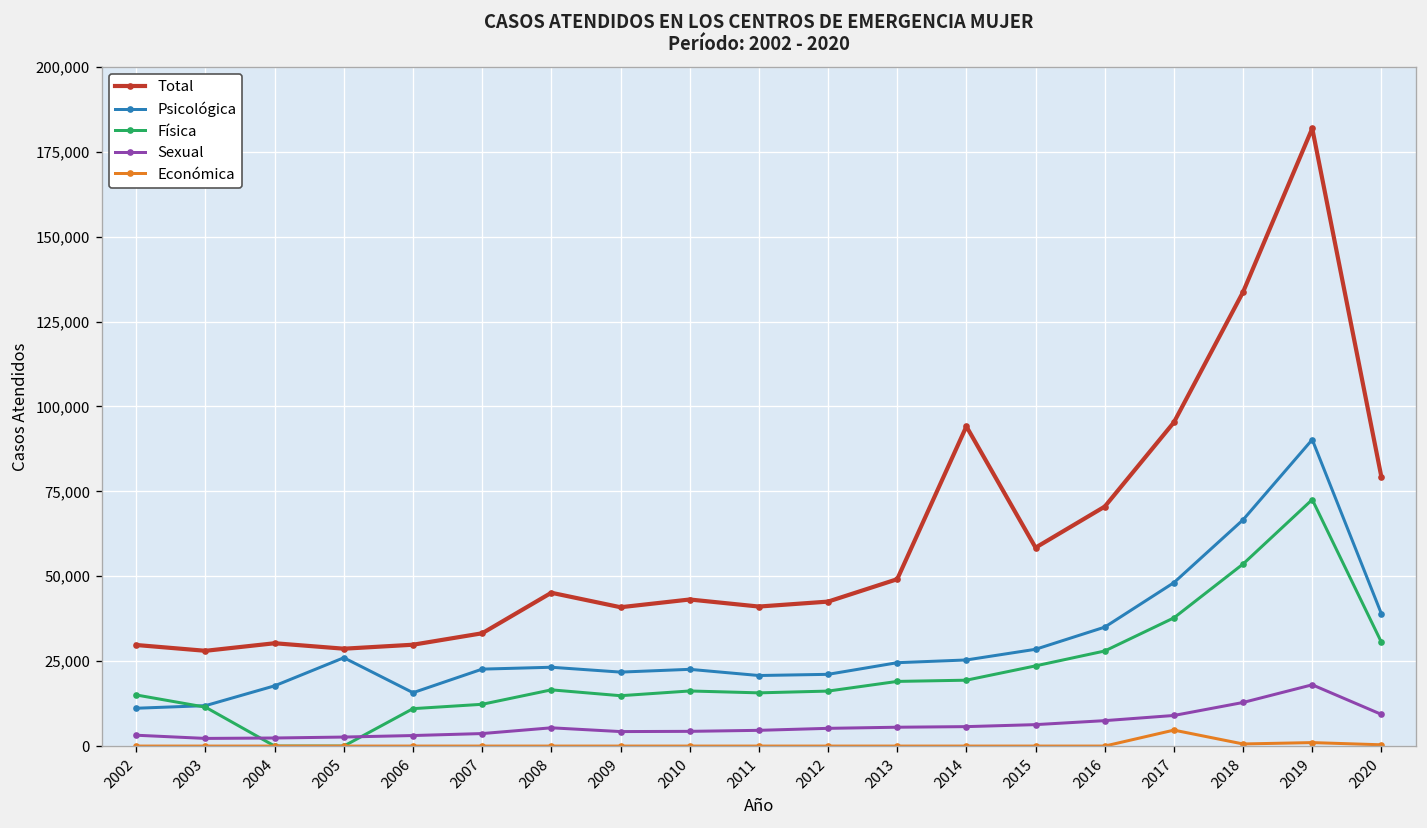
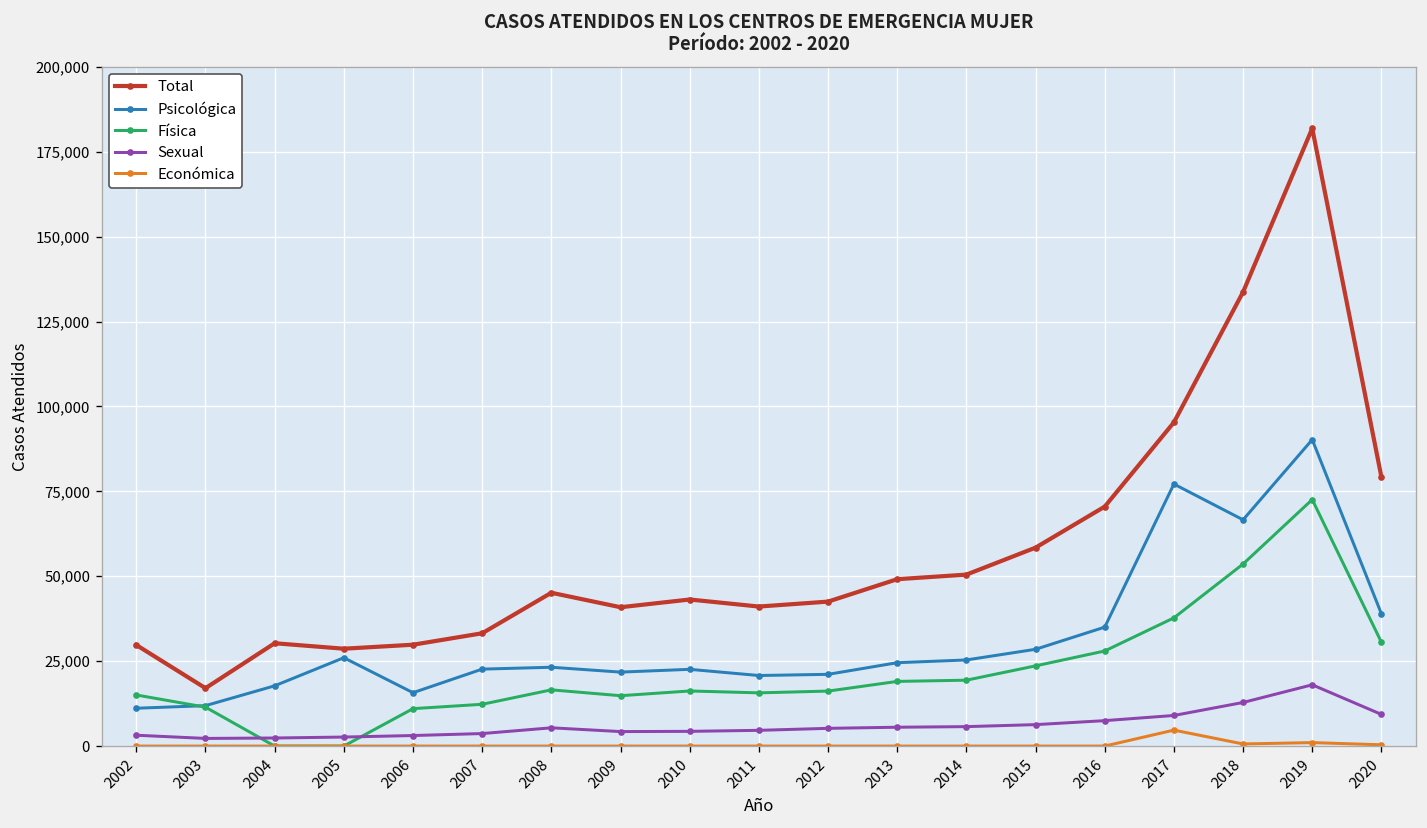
Total, 2003: 28,000 -> 17,000
Total, 2014: 94,000 -> 50,000
Psicológica, 2017: 48,000 -> 77,000
